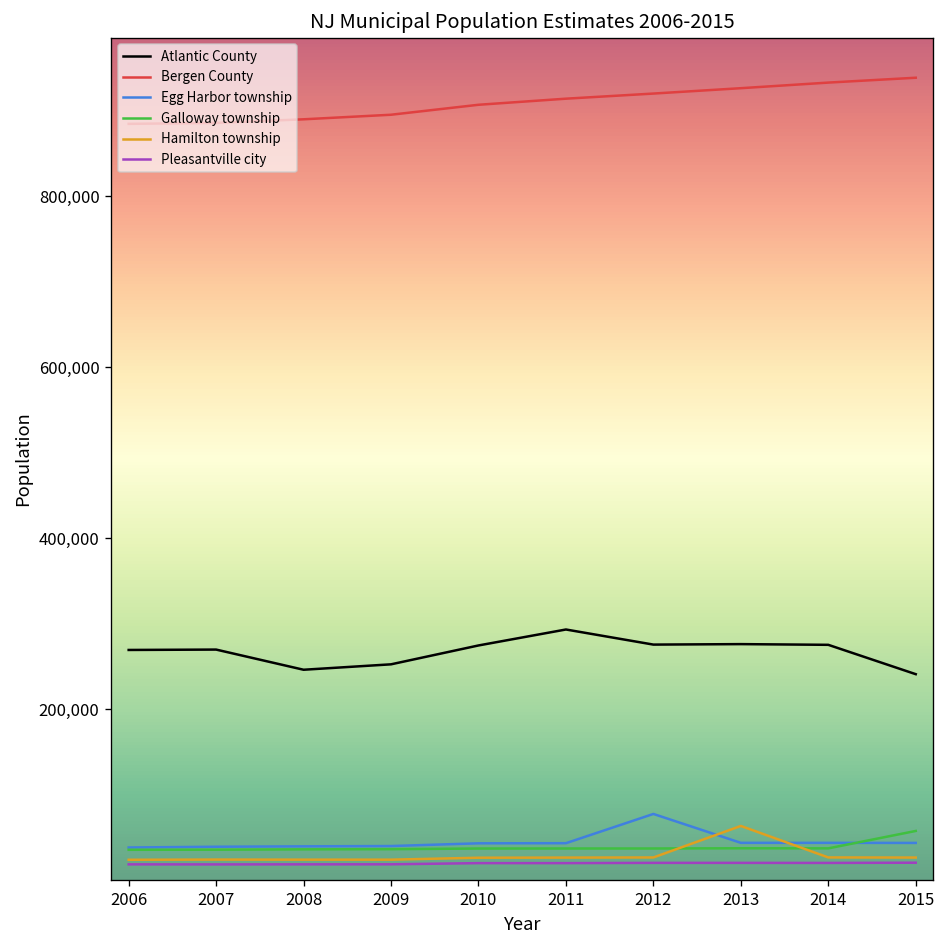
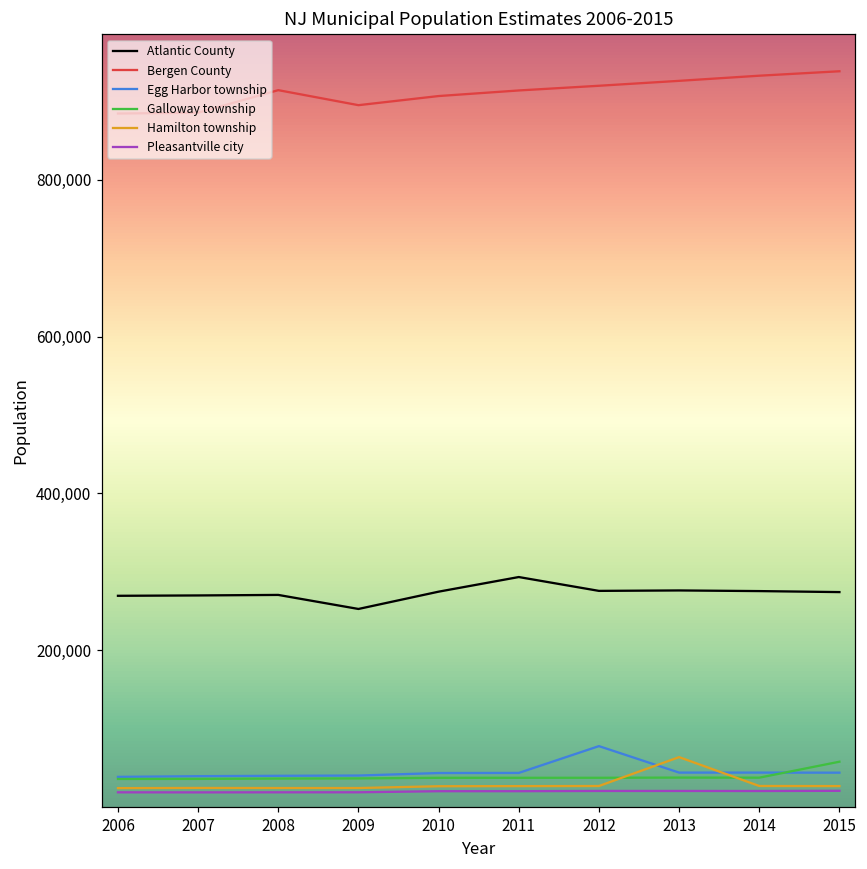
Atlantic County, 2008: 250,000 -> 270,000
Bergen County, 2008: 890,000 -> 910,000
Atlantic County, 2015: 240,000 -> 270,000
